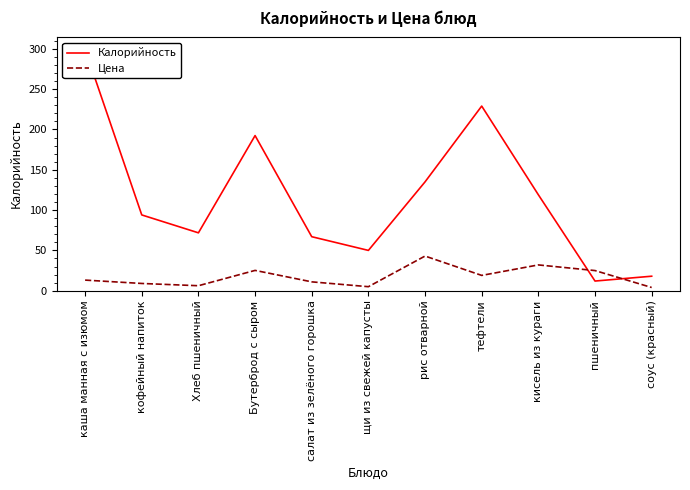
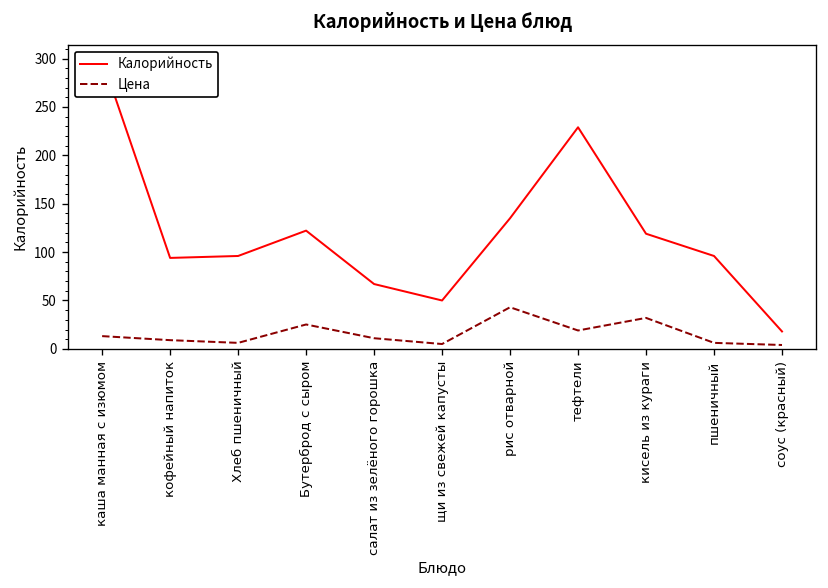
Калорийность, Хлеб пшеничный: 70 -> 100
Калорийность, Бутерброд с сыром: 190 -> 120
Калорийность, пшеничный: 10 -> 100
Цена, пшеничный: 30 -> 10
